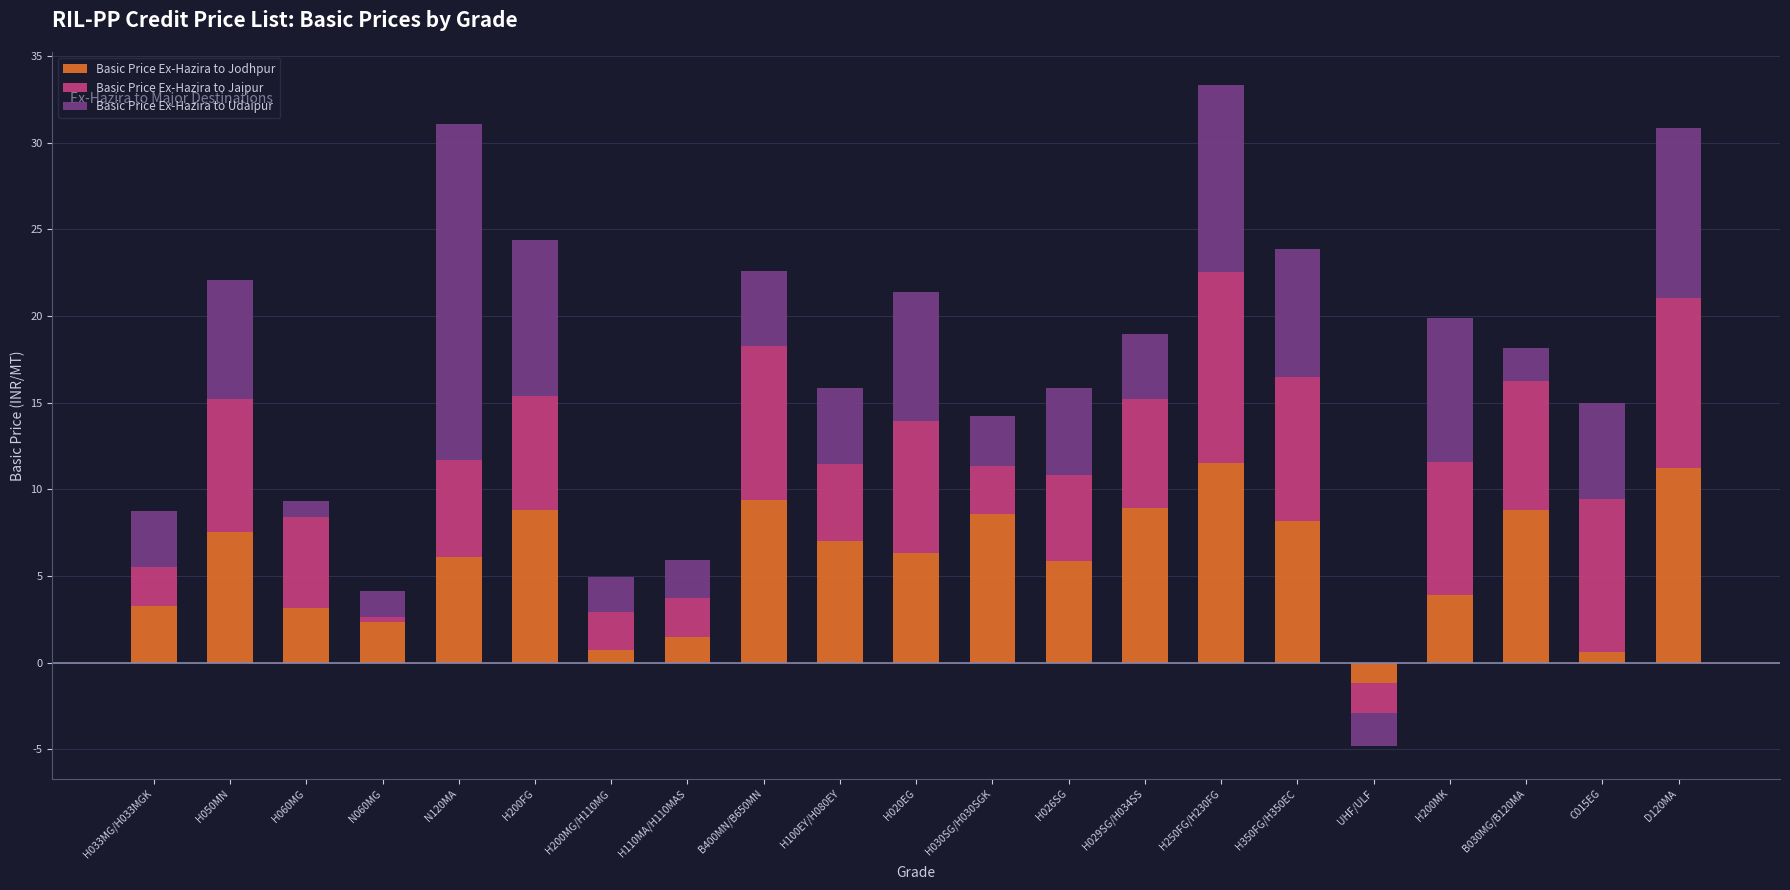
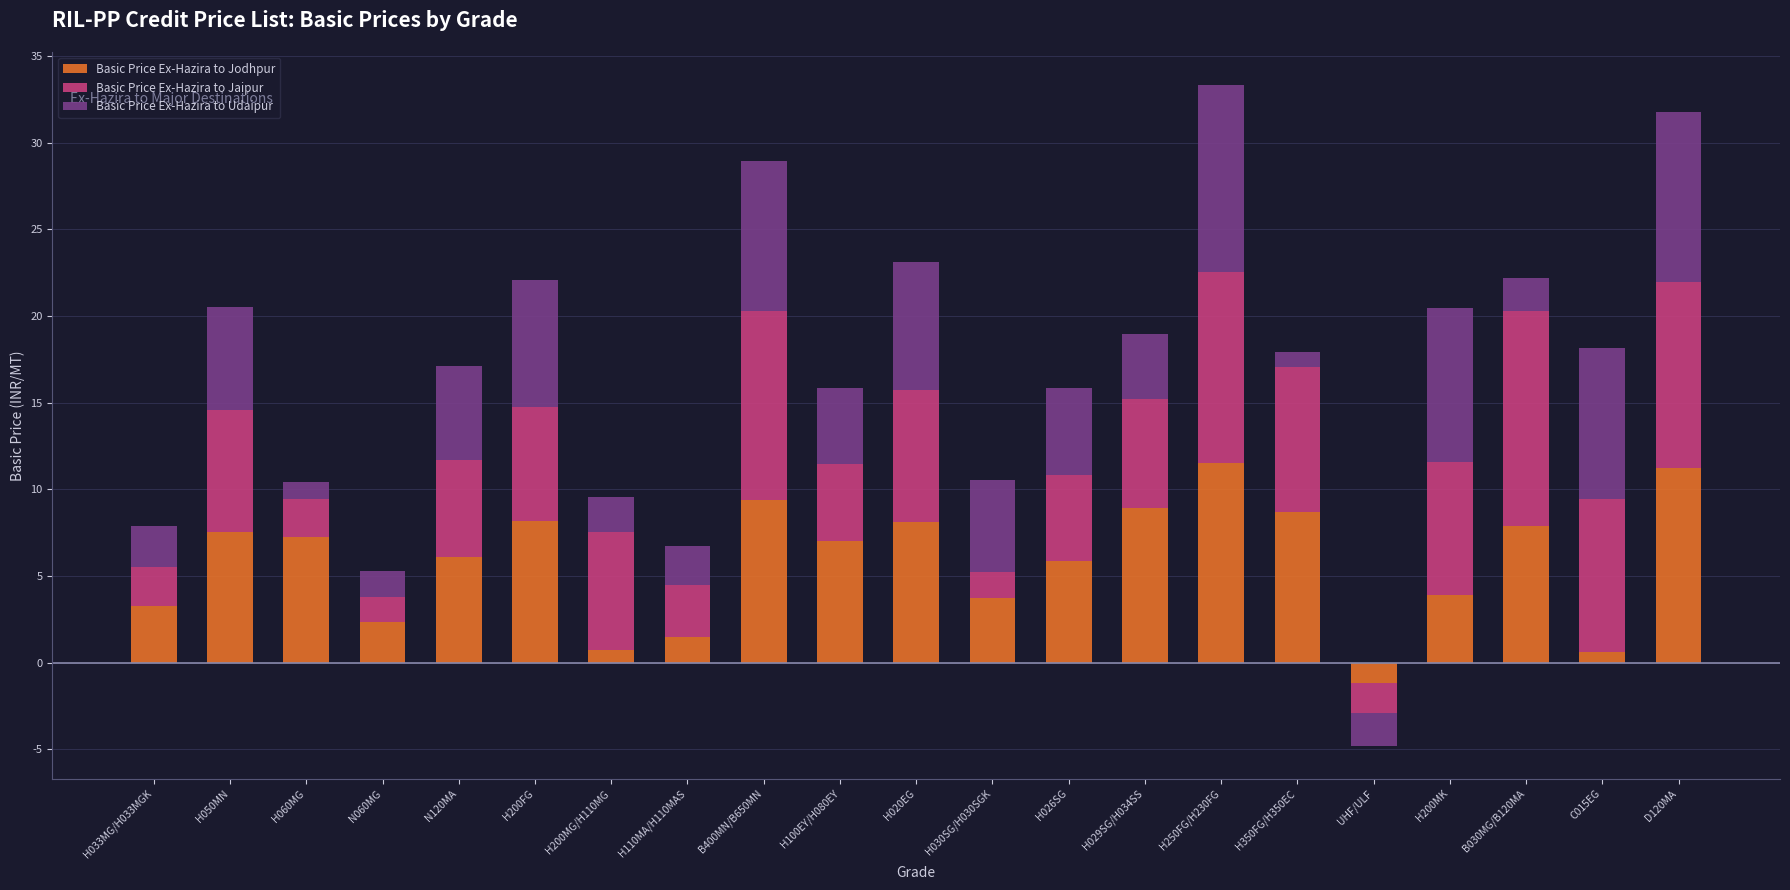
Basic Price Ex-Hazira to Udaipur, H033MG/H033MGK: 3.2 -> 2.4
Basic Price Ex-Hazira to Jaipur, H050MN: 7.7 -> 7.0
Basic Price Ex-Hazira to Udaipur, H050MN: 6.8 -> 5.9
Basic Price Ex-Hazira to Jodhpur, H060MG: 3.2 -> 7.2
Basic Price Ex-Hazira to Jaipur, H060MG: 5.2 -> 2.2
Basic Price Ex-Hazira to Jaipur, N060MG: 0.2 -> 1.4
Basic Price Ex-Hazira to Udaipur, N120MA: 19.3 -> 5.4
Basic Price Ex-Hazira to Jodhpur, H200FG: 8.8 -> 8.2
Basic Price Ex-Hazira to Udaipur, H200FG: 9.0 -> 7.4
Basic Price Ex-Hazira to Jaipur, H200MG/H110MG: 2.2 -> 6.8
Basic Price Ex-Hazira to Jaipur, H110MA/H110MAS: 2.2 -> 3.0
Basic Price Ex-Hazira to Jaipur, B400MN/B650MN: 8.9 -> 10.9
Basic Price Ex-Hazira to Udaipur, B400MN/B650MN: 4.3 -> 8.7
Basic Price Ex-Hazira to Jodhpur, H020EG: 6.4 -> 8.1
Basic Price Ex-Hazira to Jodhpur, H030SG/H030SGK: 8.6 -> 3.7
Basic Price Ex-Hazira to Jaipur, H030SG/H030SGK: 2.8 -> 1.5
Basic Price Ex-Hazira to Udaipur, H030SG/H030SGK: 2.9 -> 5.3
Basic Price Ex-Hazira to Jodhpur, H350FG/H350EC: 8.2 -> 8.7
Basic Price Ex-Hazira to Udaipur, H350FG/H350EC: 7.4 -> 0.9
Basic Price Ex-Hazira to Udaipur, H200MK: 8.3 -> 8.9
Basic Price Ex-Hazira to Jodhpur, B030MG/B120MA: 8.8 -> 7.9
Basic Price Ex-Hazira to Jaipur, B030MG/B120MA: 7.4 -> 12.4
Basic Price Ex-Hazira to Udaipur, C015EG: 5.5 -> 8.7
Basic Price Ex-Hazira to Jaipur, D120MA: 9.8 -> 10.7
